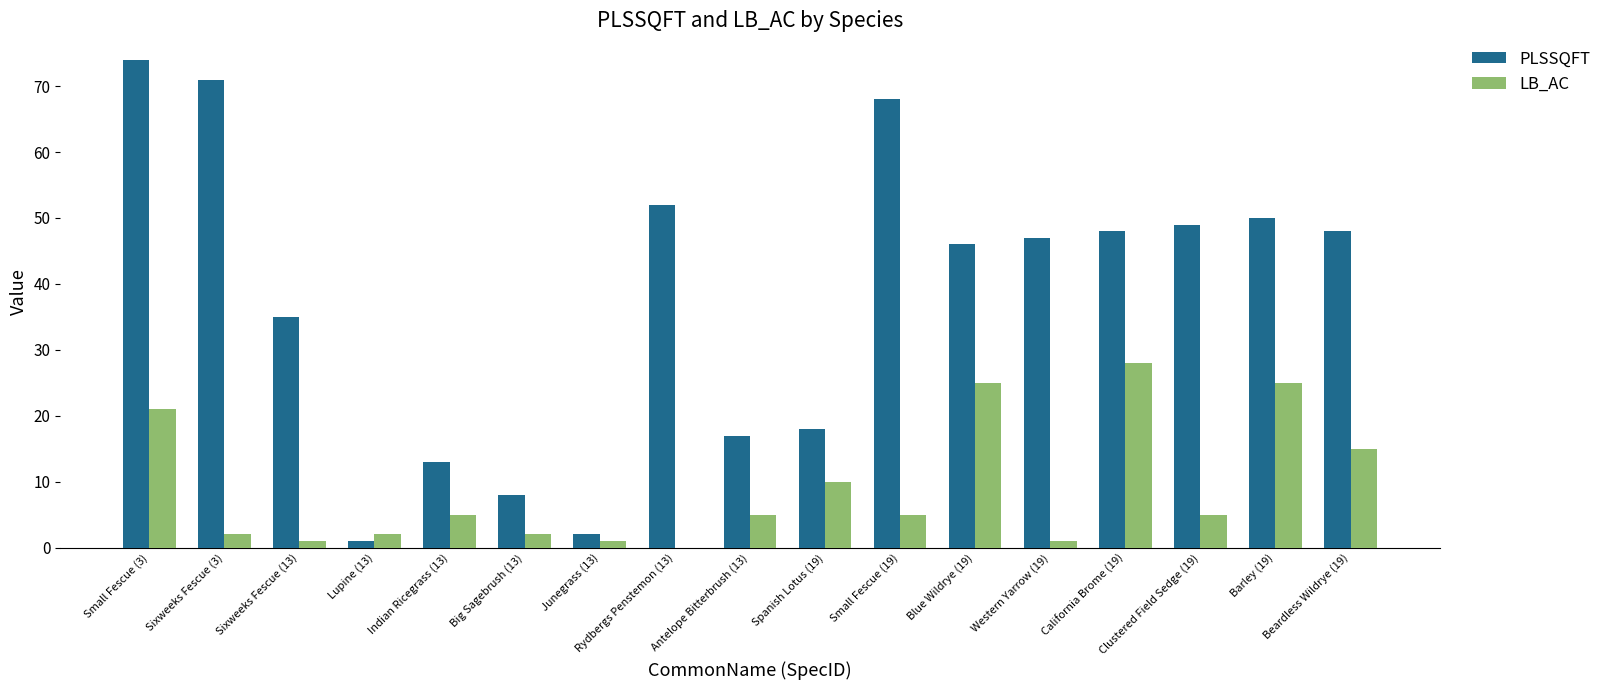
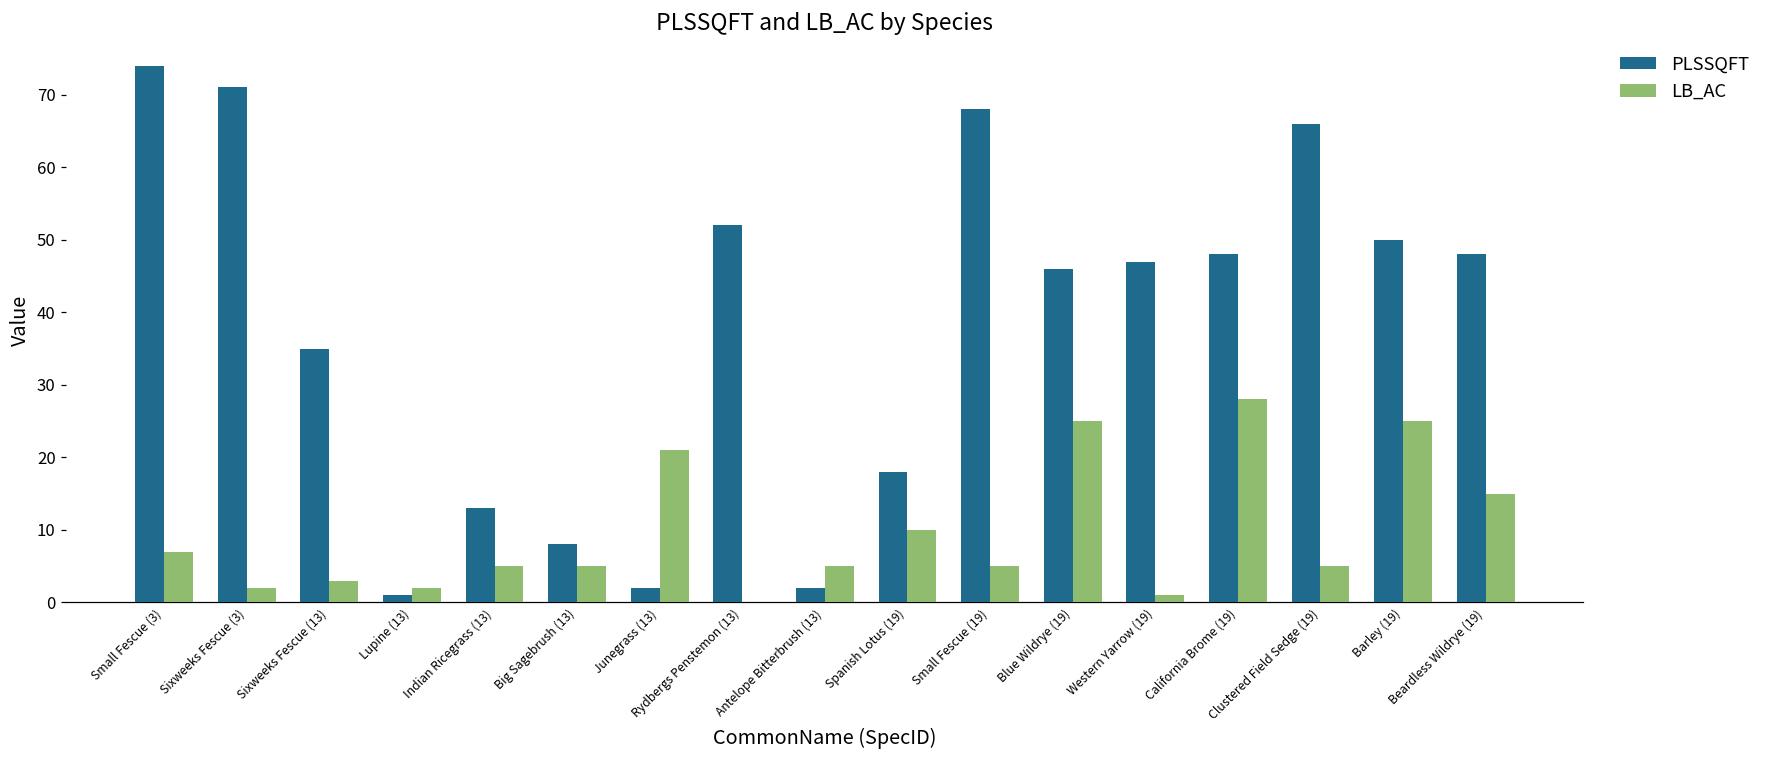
LB_AC, Small Fescue (3): 21 -> 7
LB_AC, Sixweeks Fescue (13): 1 -> 3
LB_AC, Big Sagebrush (13): 2 -> 5
LB_AC, Junegrass (13): 1 -> 21
PLSSQFT, Antelope Bitterbrush (13): 17 -> 2
PLSSQFT, Clustered Field Sedge (19): 49 -> 66
